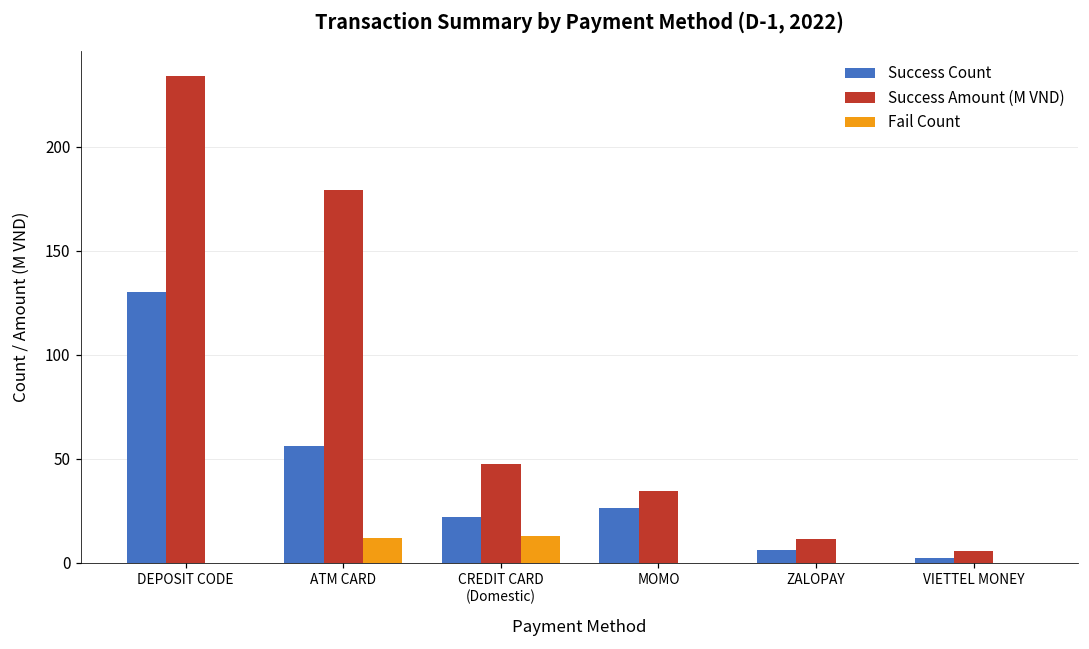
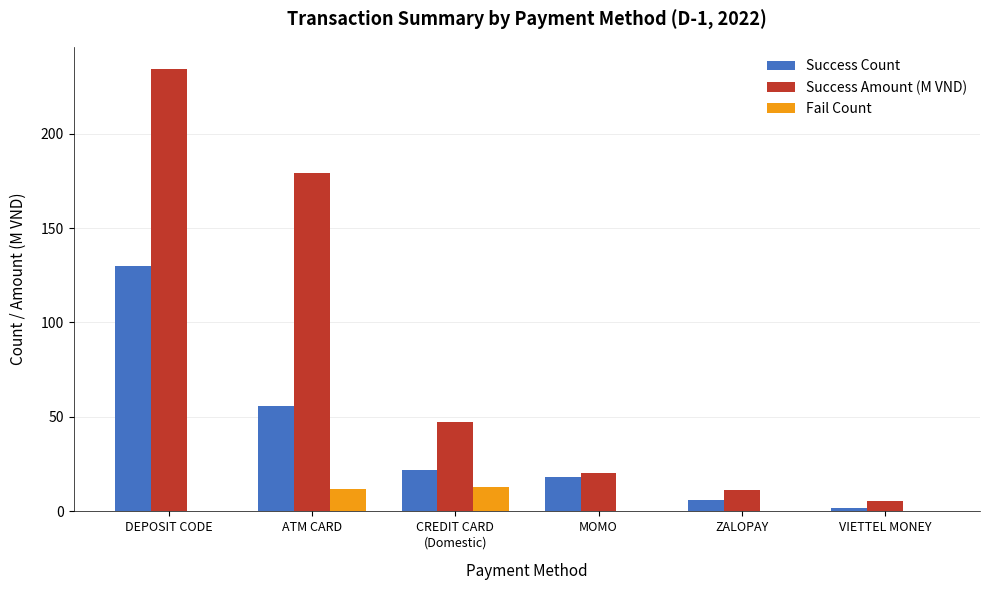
Success Count, MOMO: 26 -> 18
Success Amount (M VND), MOMO: 35 -> 20
